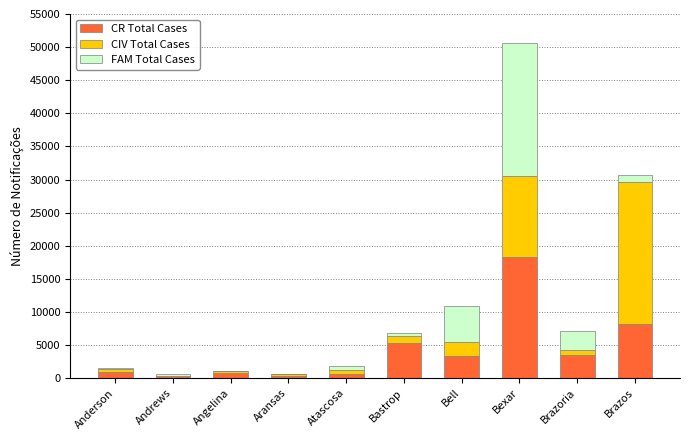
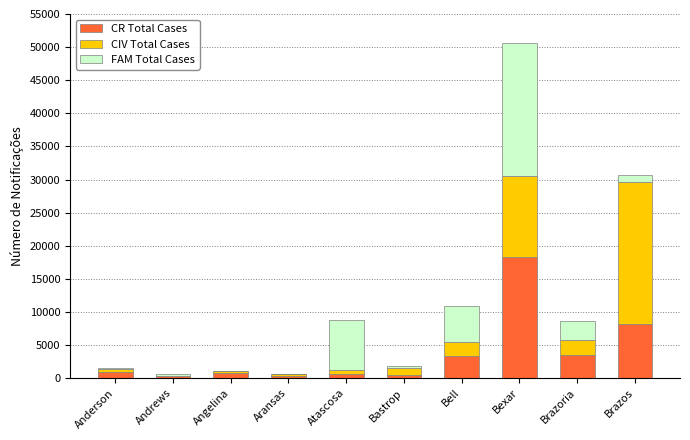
FAM Total Cases, Atascosa: 1000 -> 8000
CR Total Cases, Bastrop: 5000 -> 0
CIV Total Cases, Brazoria: 1000 -> 2000
